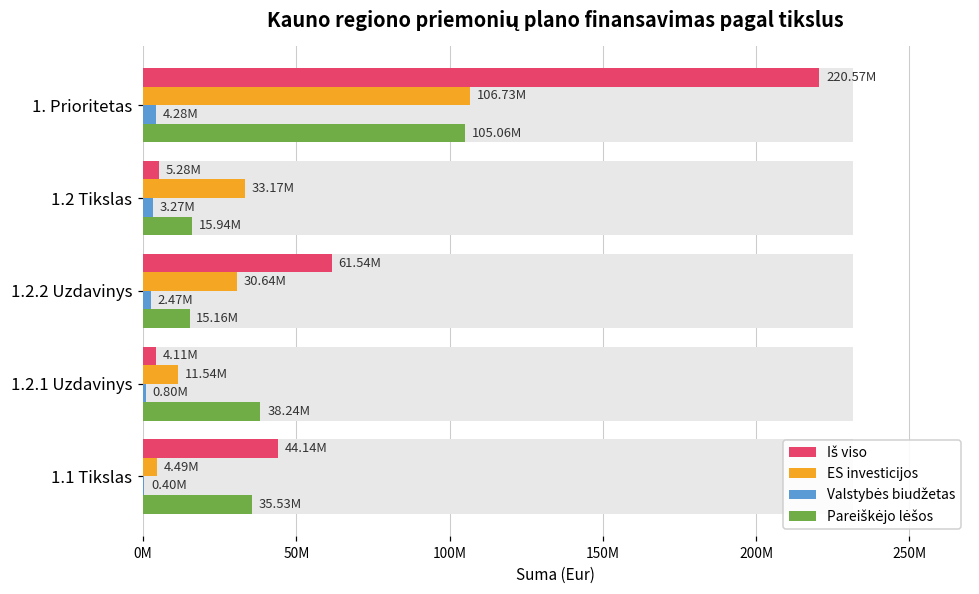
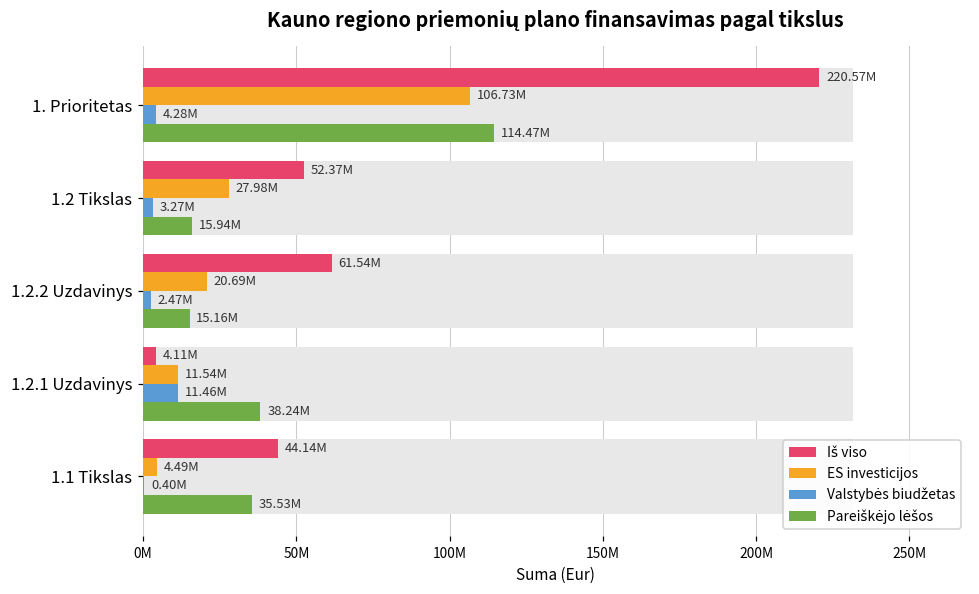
Pareiškėjo lėšos, 1. Prioritetas: 105.06M -> 114.47M
Iš viso, 1.2 Tikslas: 5.28M -> 52.37M
ES investicijos, 1.2 Tikslas: 33.17M -> 27.98M
ES investicijos, 1.2.2 Uzdavinys: 30.64M -> 20.69M
Valstybės biudžetas, 1.2.1 Uzdavinys: 0.80M -> 11.46M
